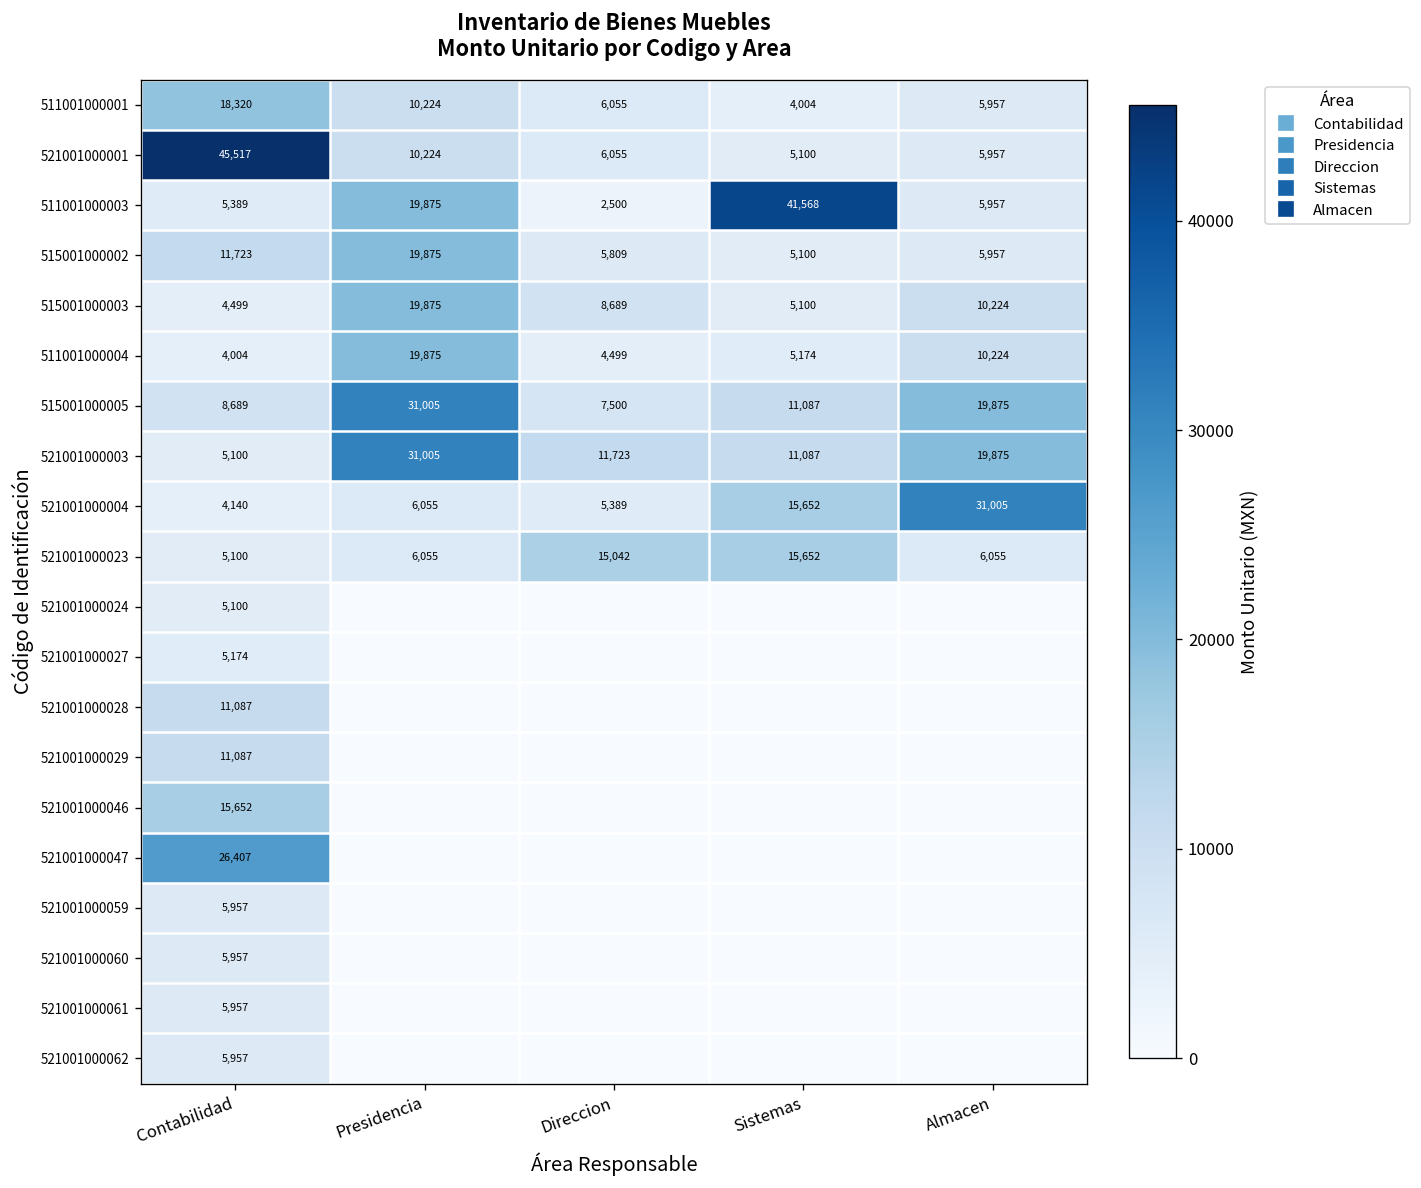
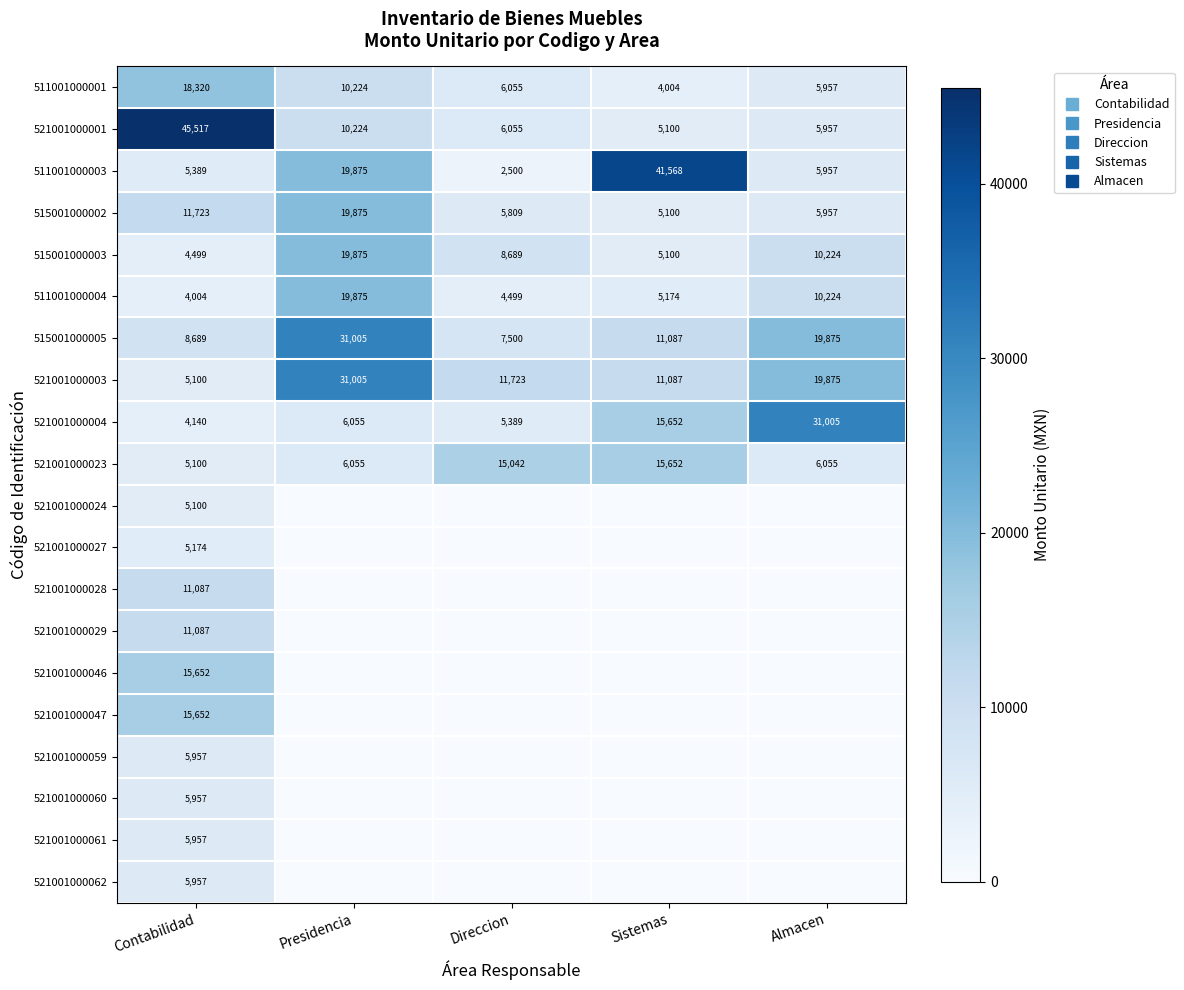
521001000047, Contabilidad: 26,407 -> 15,652
